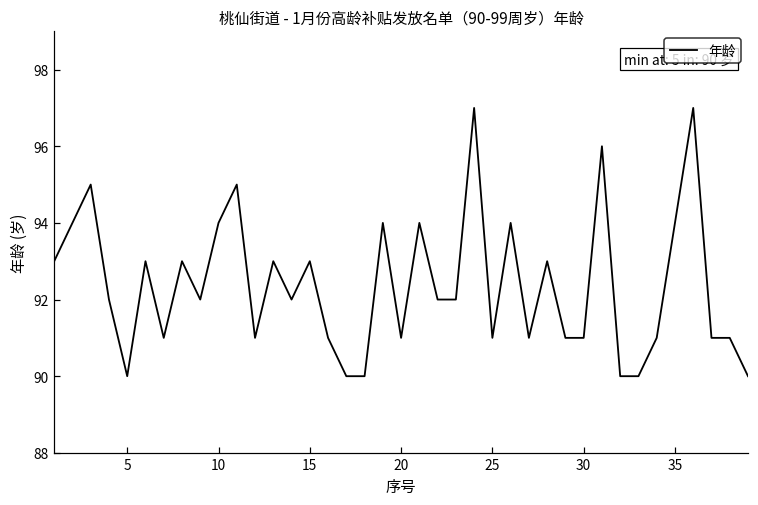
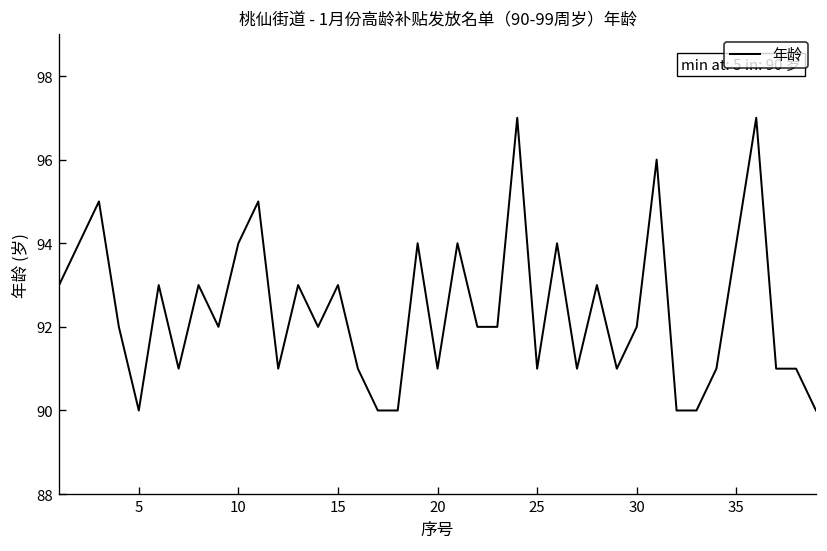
30: 91 -> 92
